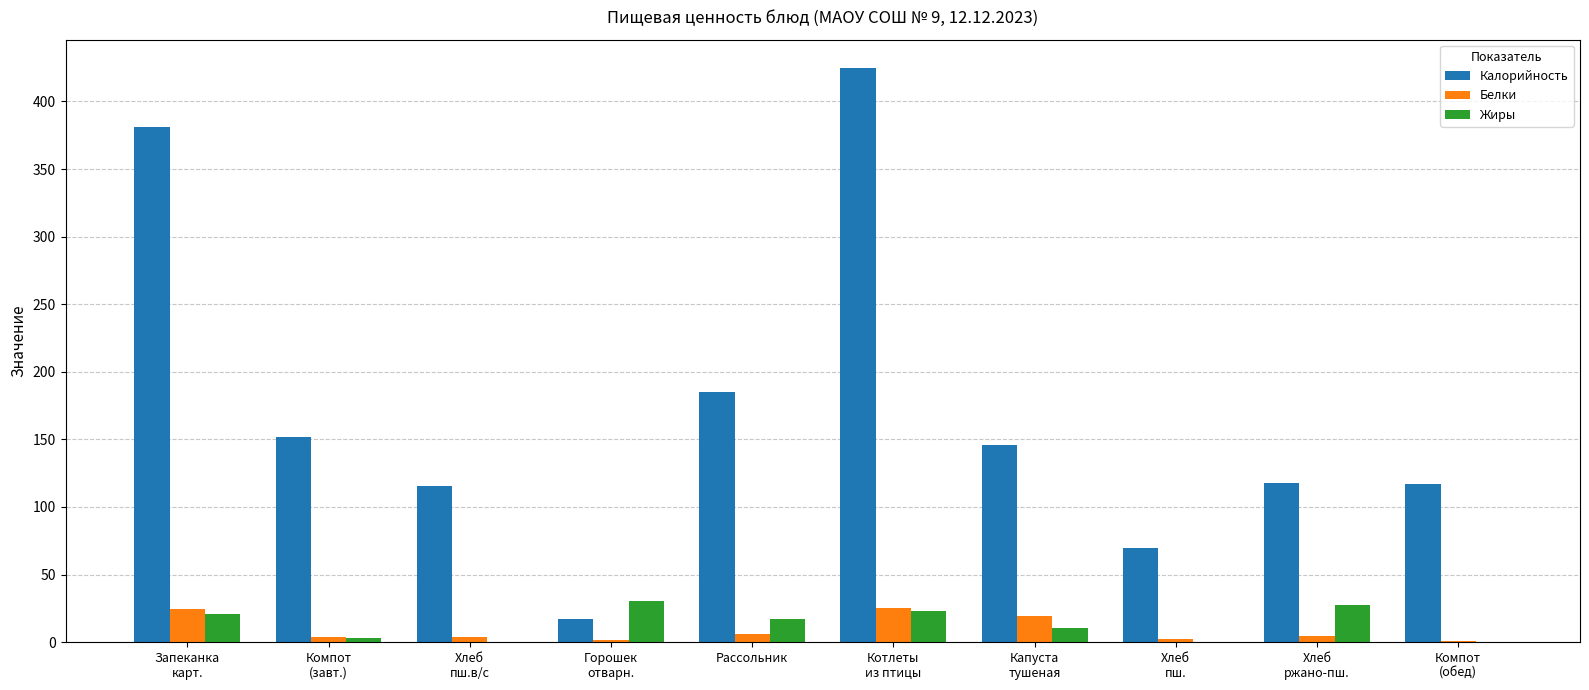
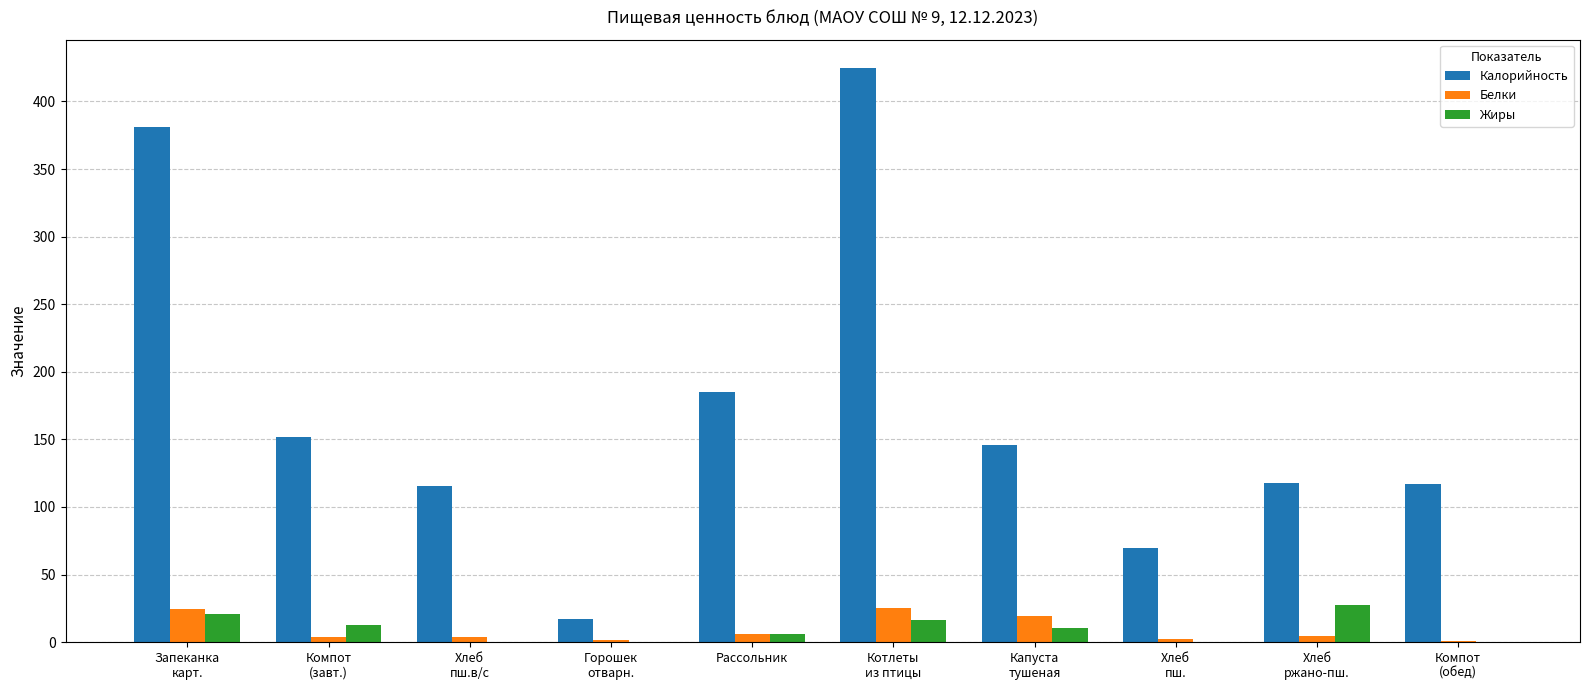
Жиры, Компот (завт.): 3 -> 13
Жиры, Горошек отварн.: 31 -> 0
Жиры, Рассольник: 17 -> 6
Жиры, Котлеты из птицы: 23 -> 16
